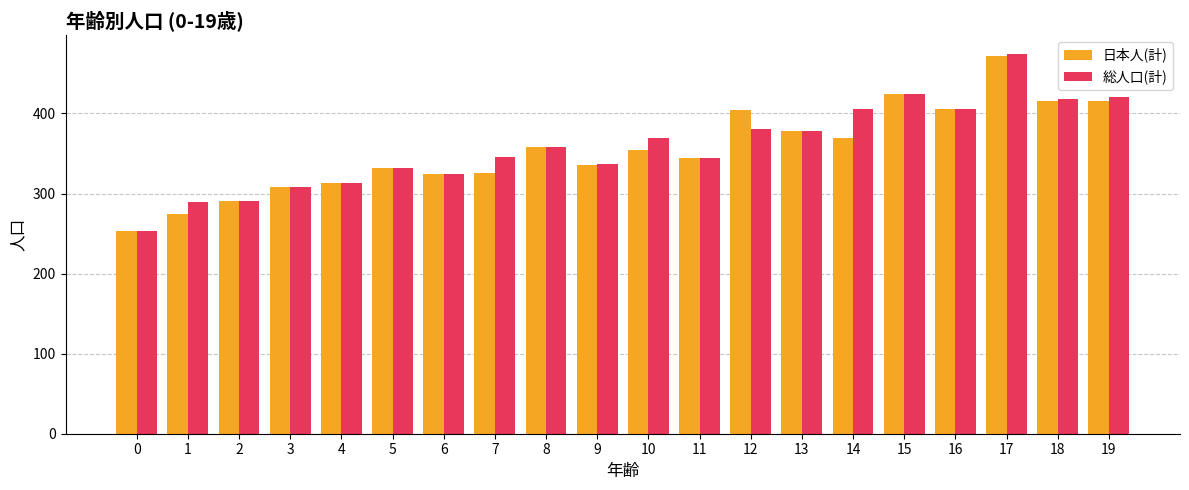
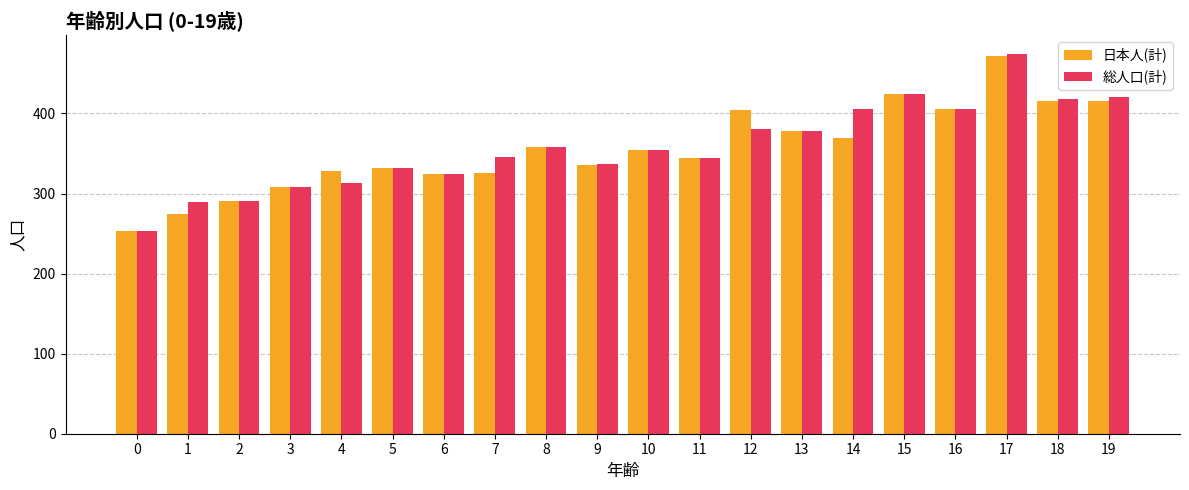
日本人(計), 4: 310 -> 330
総人口(計), 10: 370 -> 350
